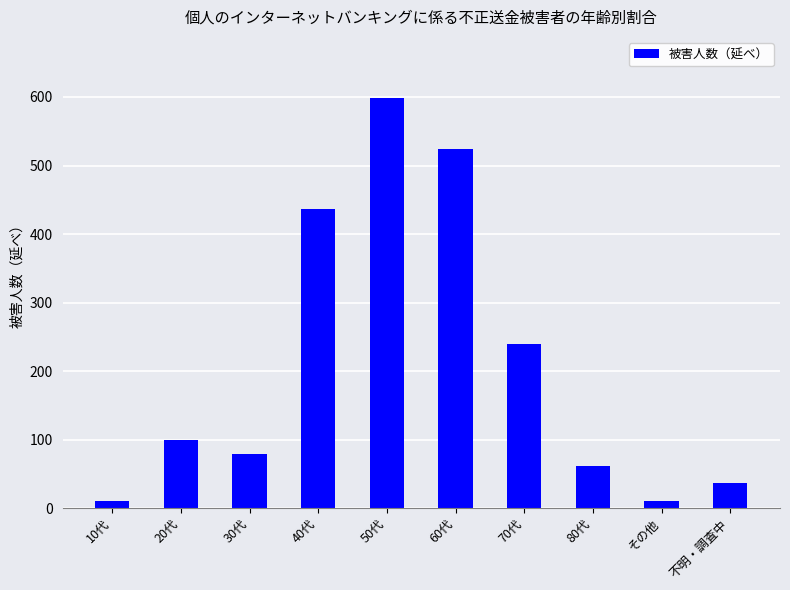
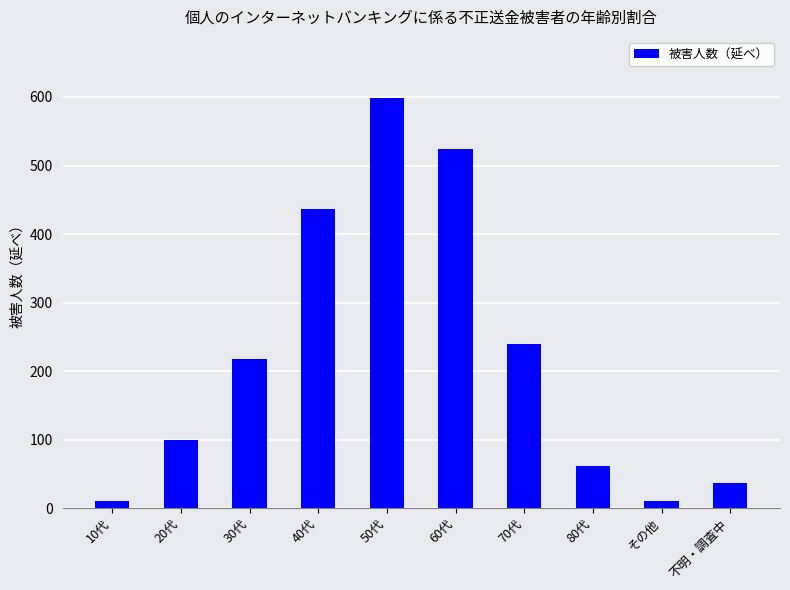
30代: 80 -> 220
